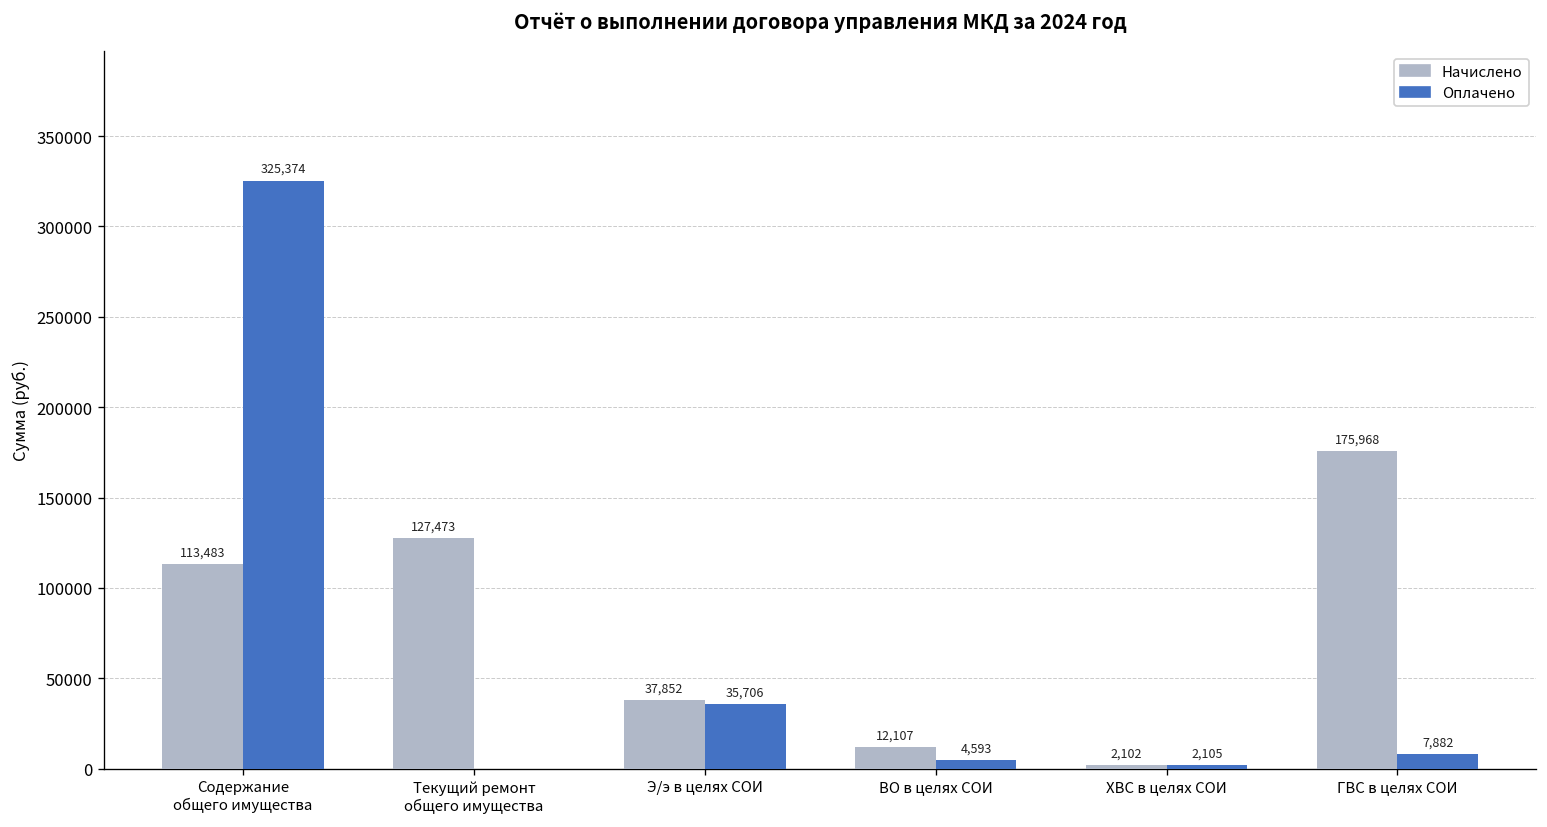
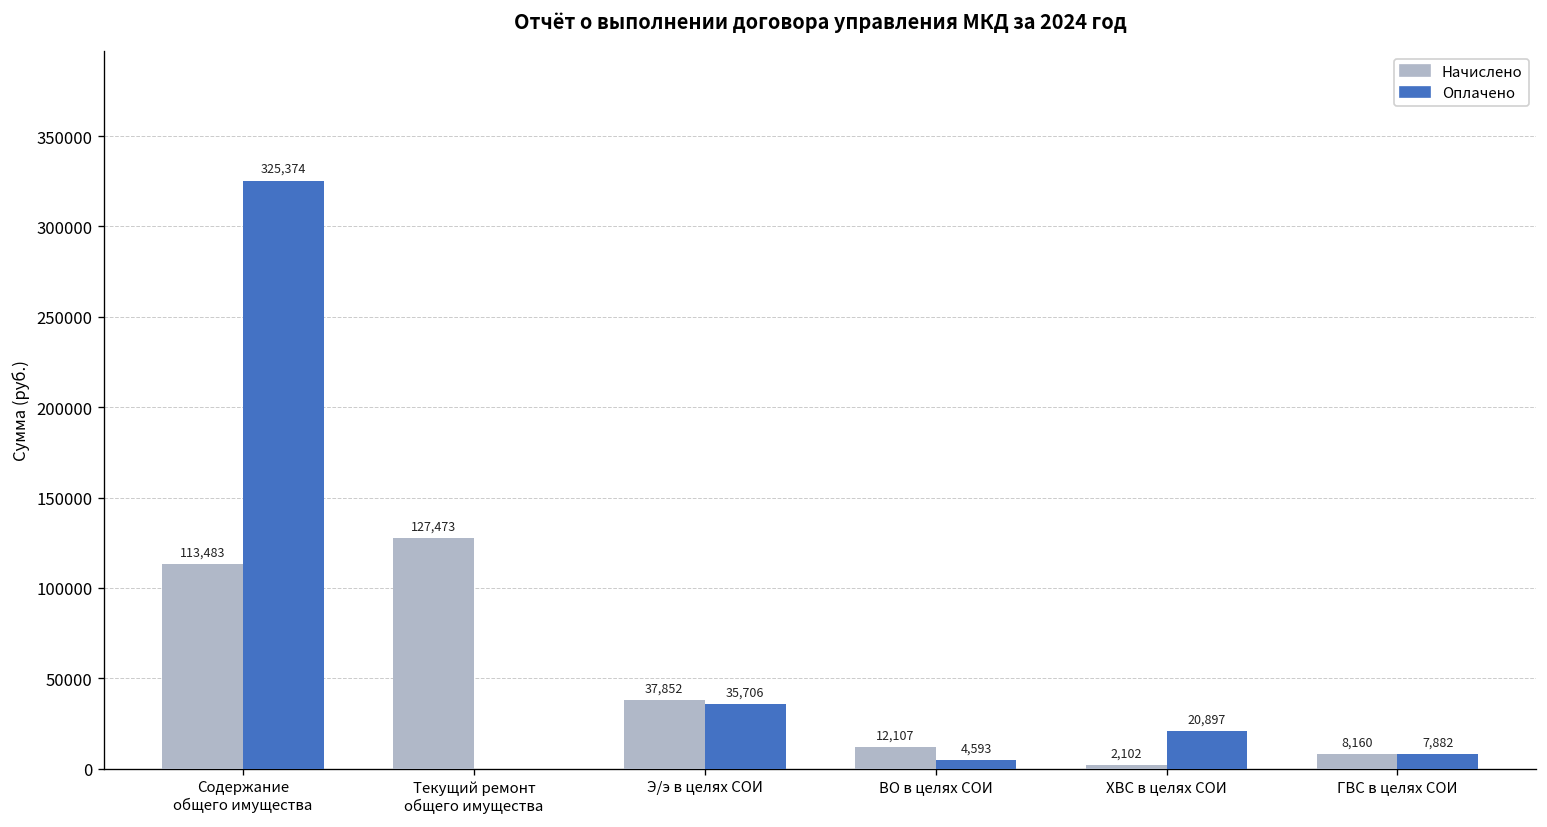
Оплачено, ХВС в целях СОИ: 2,105 -> 20,897
Начислено, ГВС в целях СОИ: 175,968 -> 8,160
